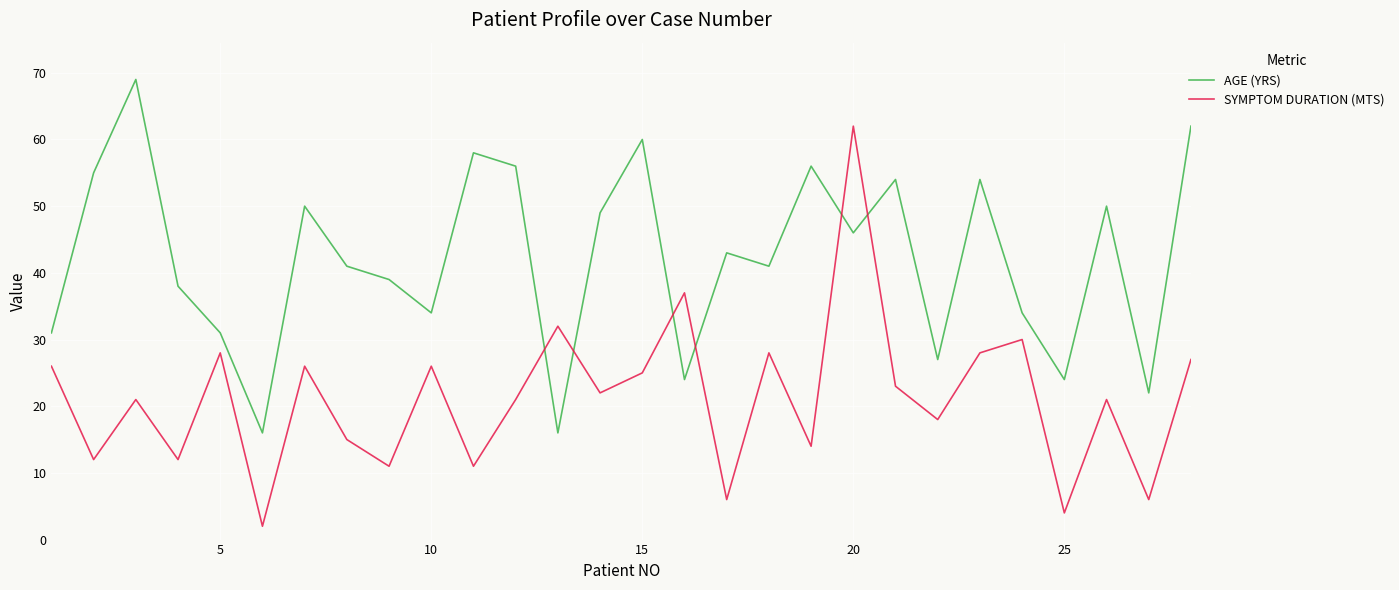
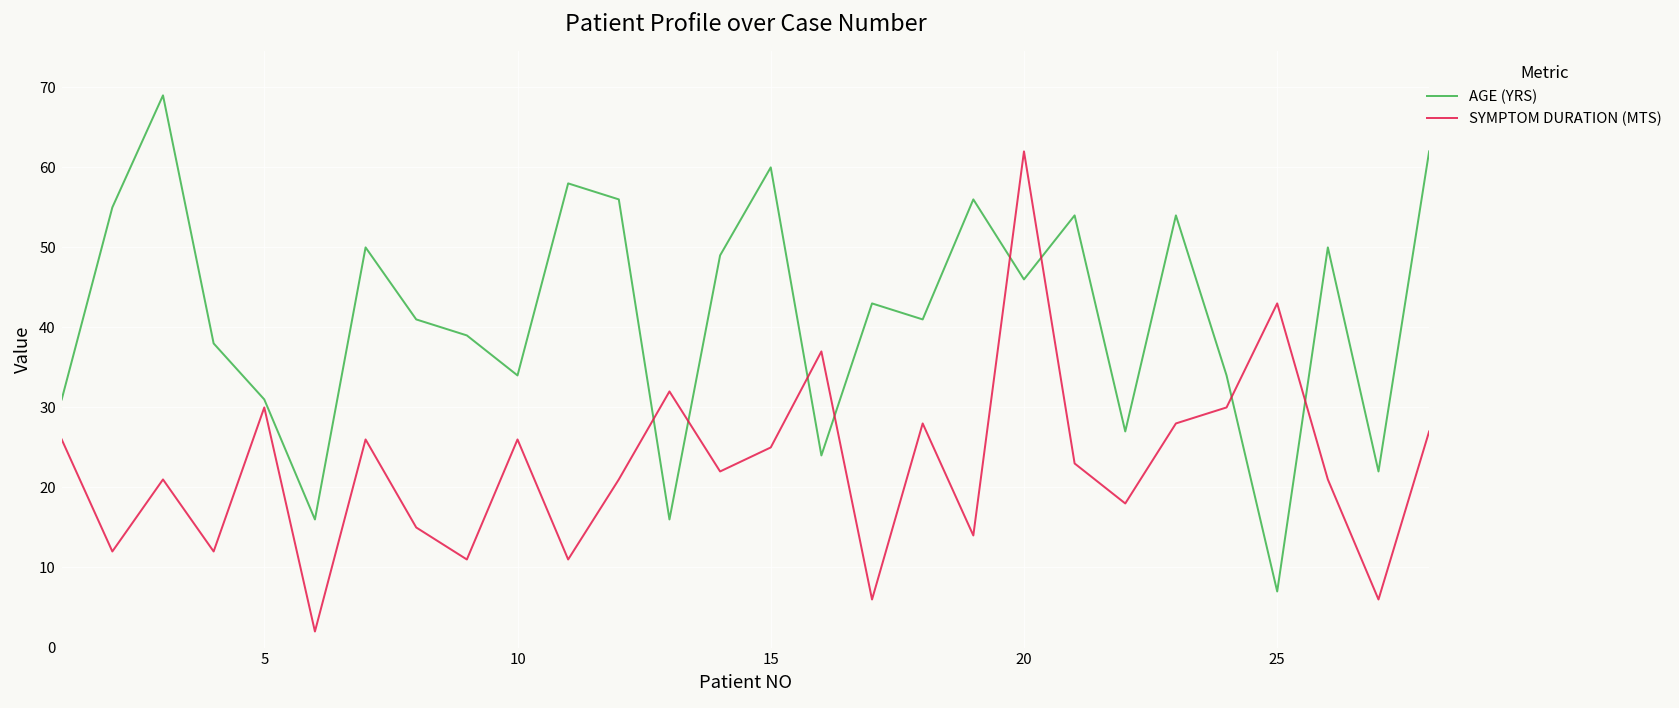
SYMPTOM DURATION (MTS), 5: 28 -> 30
AGE (YRS), 25: 24 -> 7
SYMPTOM DURATION (MTS), 25: 4 -> 43
